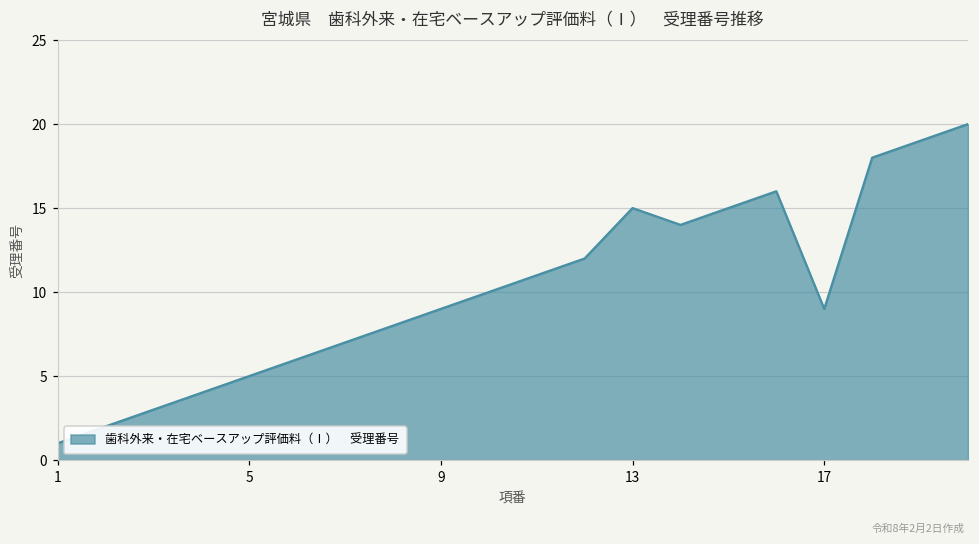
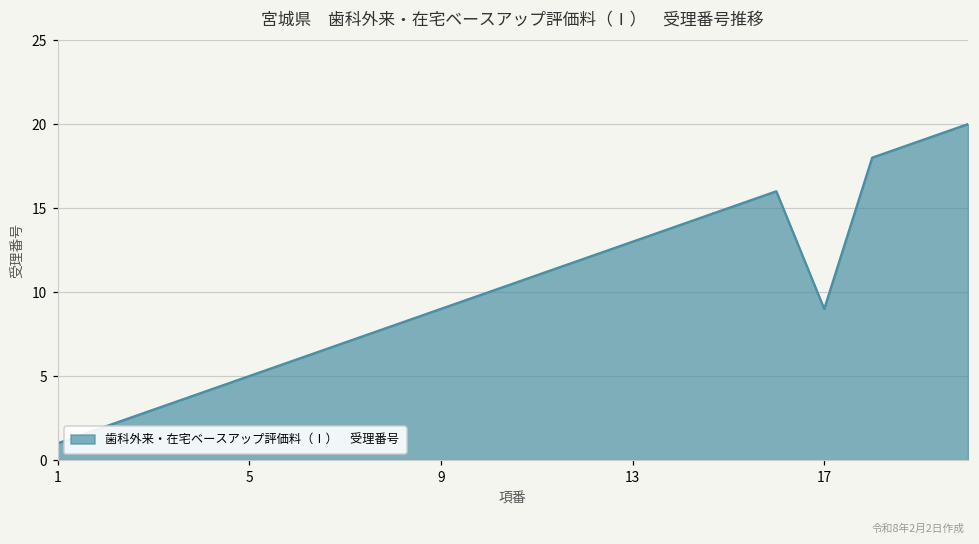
13: 15 -> 13
